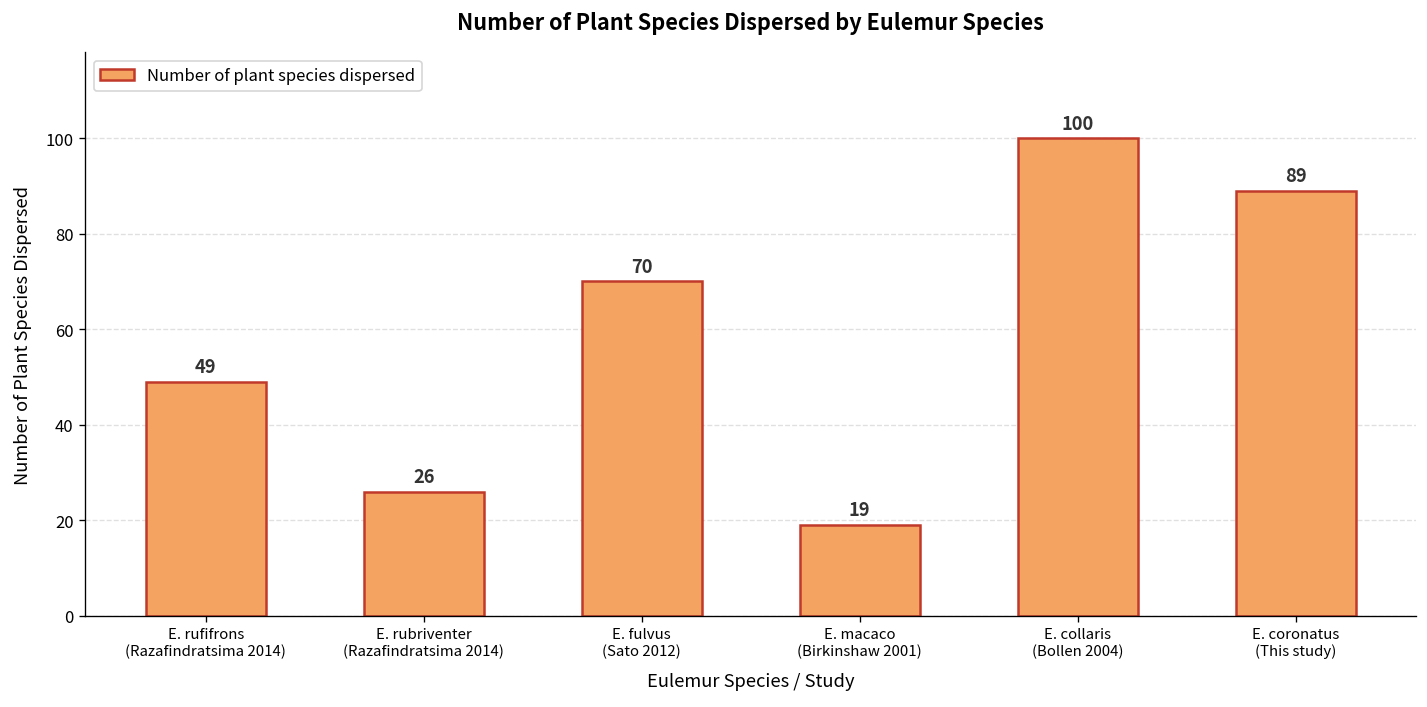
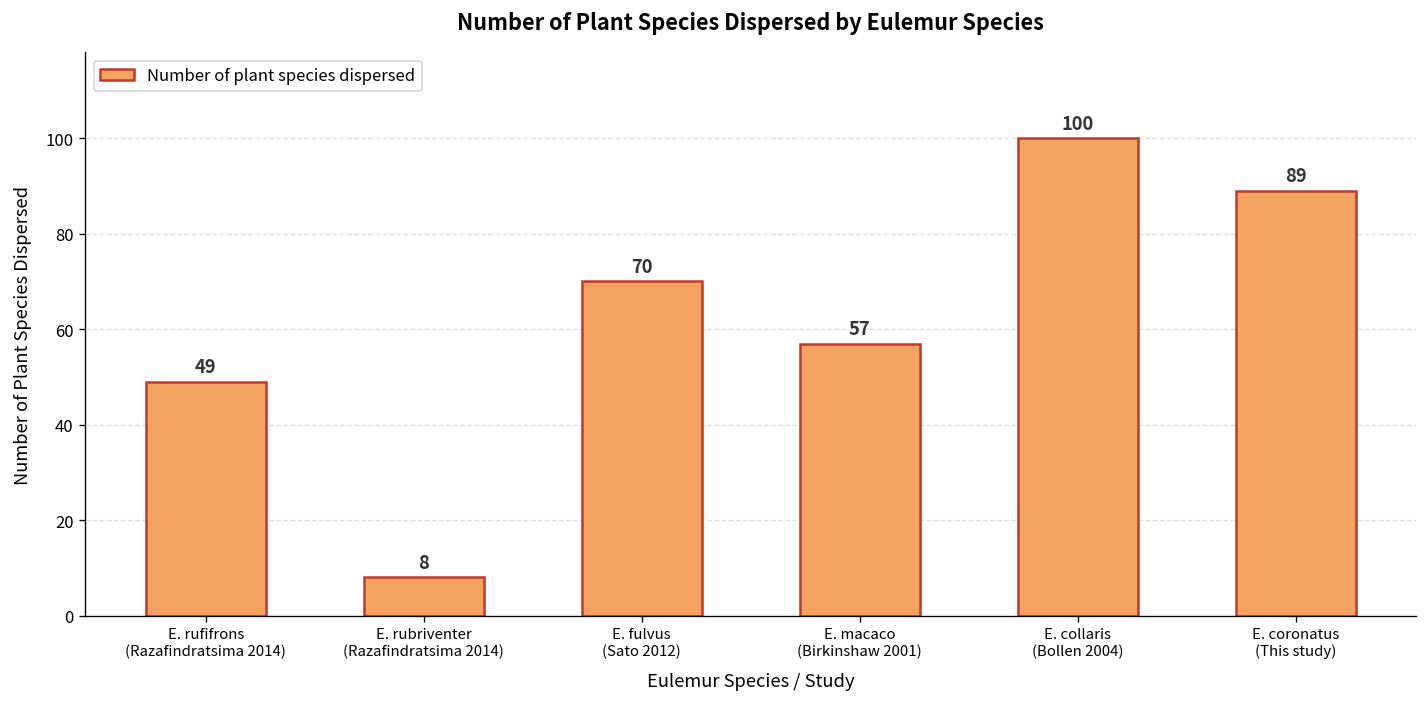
E. rubriventer (Razafindratsima 2014): 26 -> 8
E. macaco (Birkinshaw 2001): 19 -> 57
